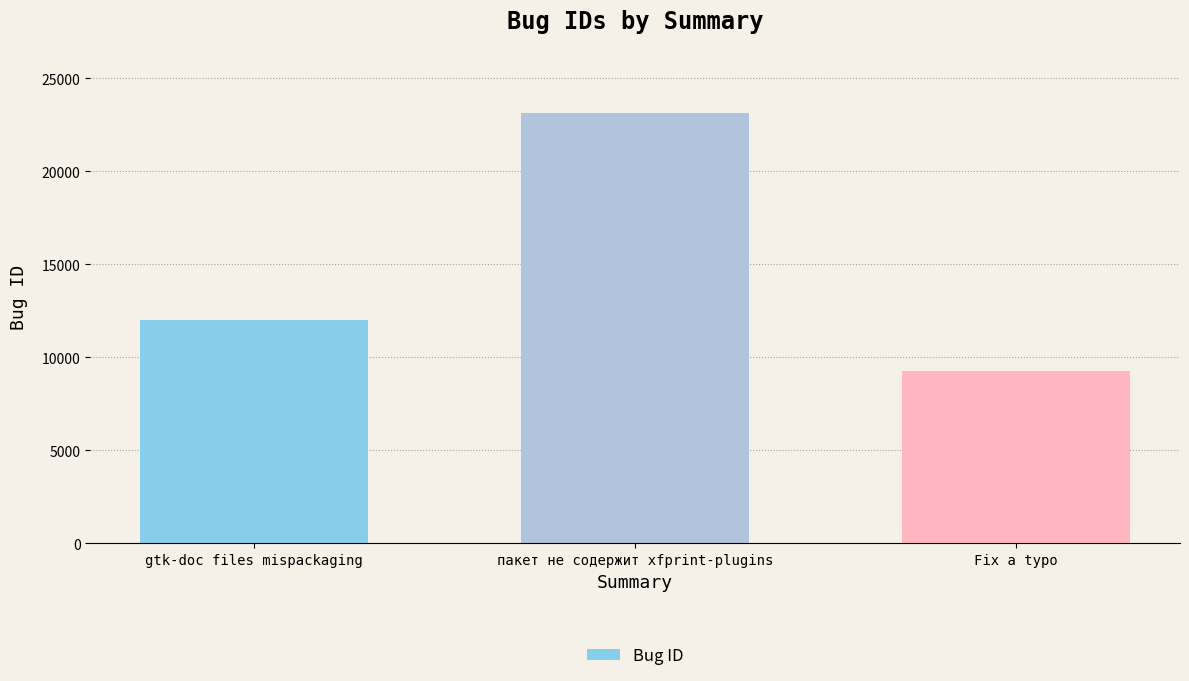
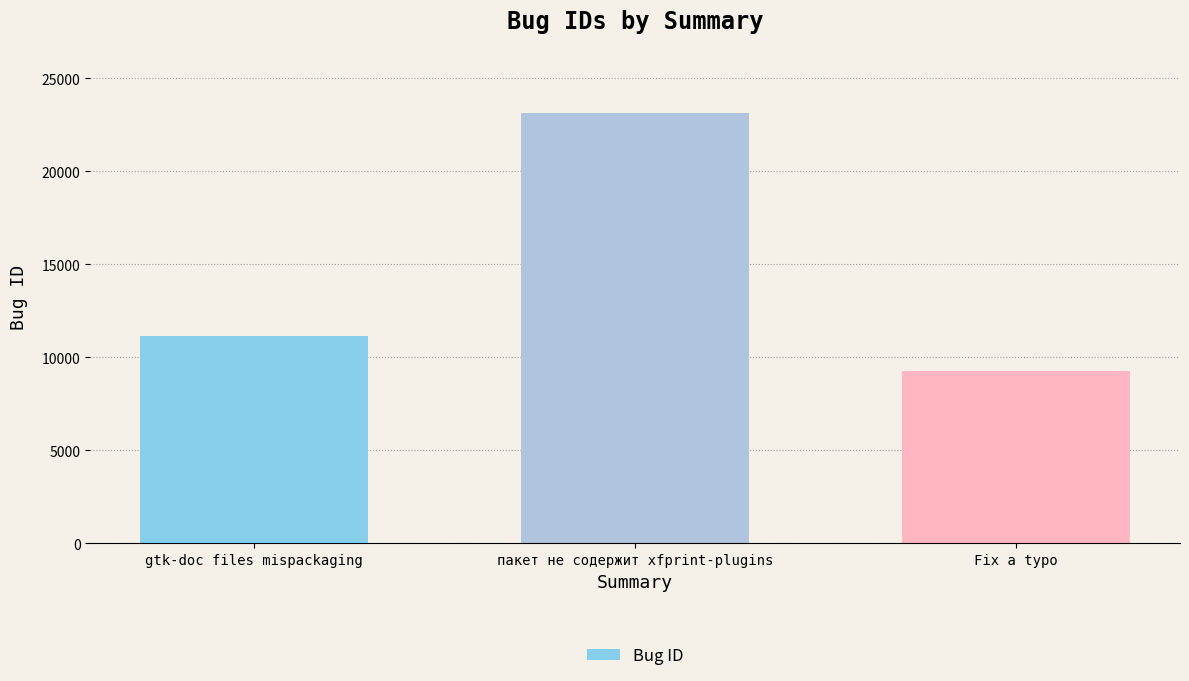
gtk-doc files mispackaging: 12000 -> 11100
